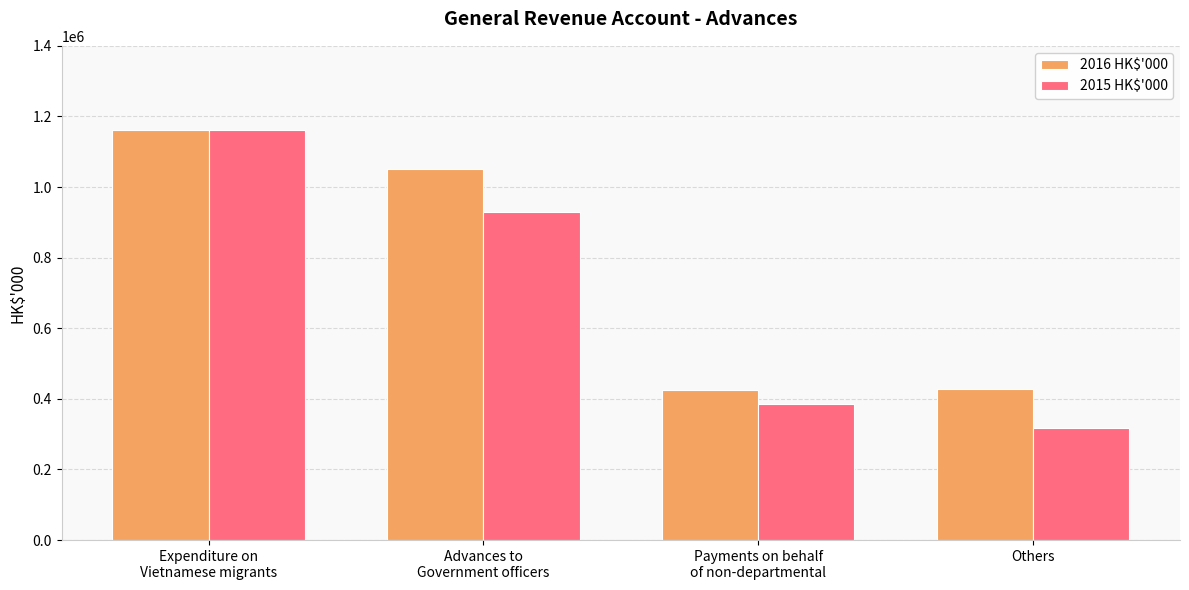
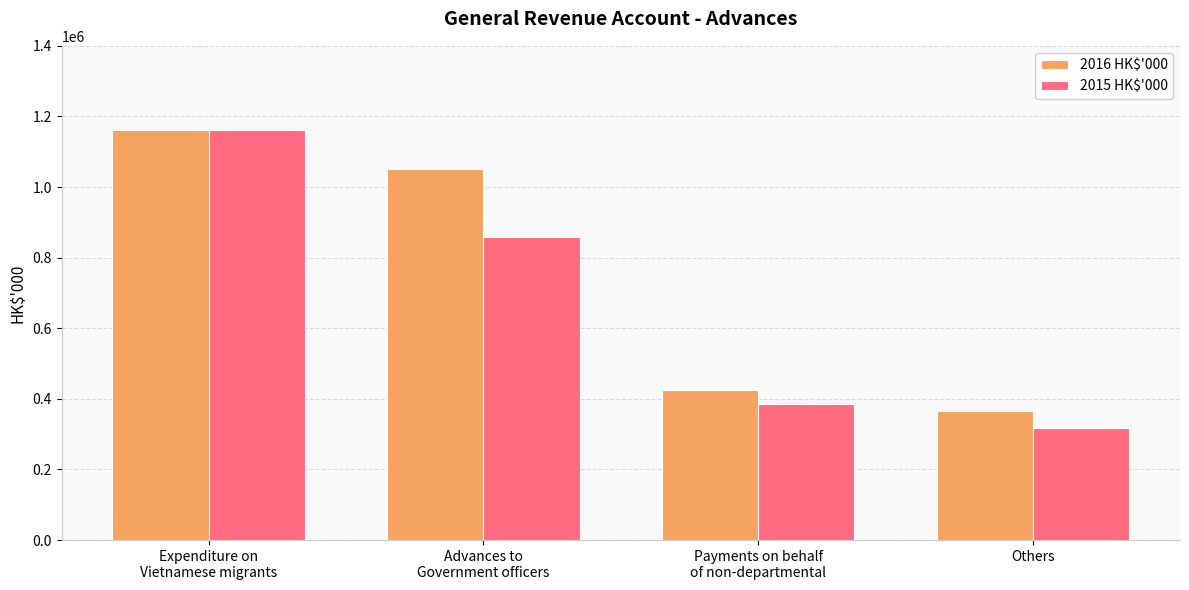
2015 HK$'000, Advances to Government officers: 930000 -> 860000
2016 HK$'000, Others: 430000 -> 360000
